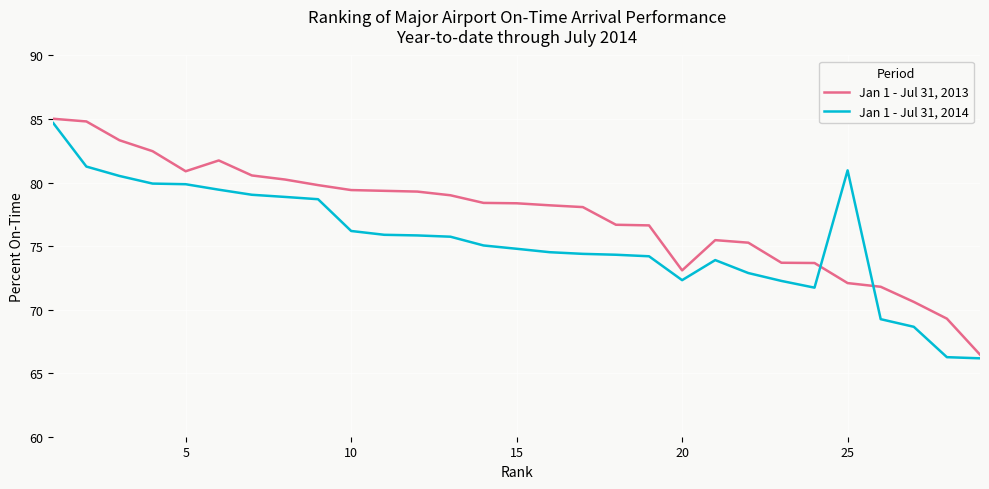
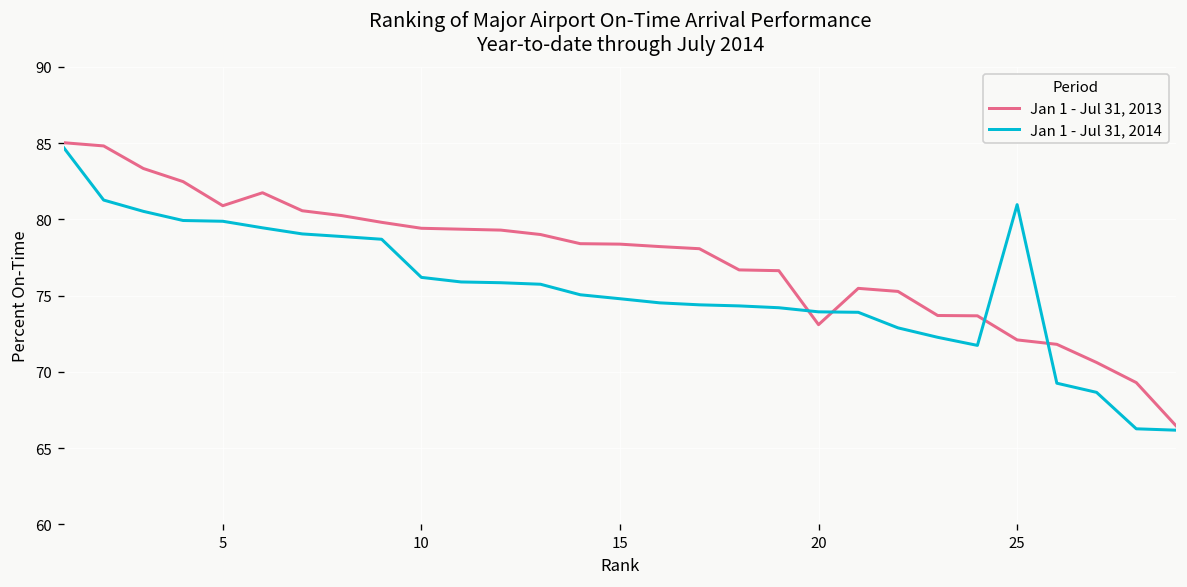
Jan 1 - Jul 31, 2014, 20: 72.3 -> 73.9
